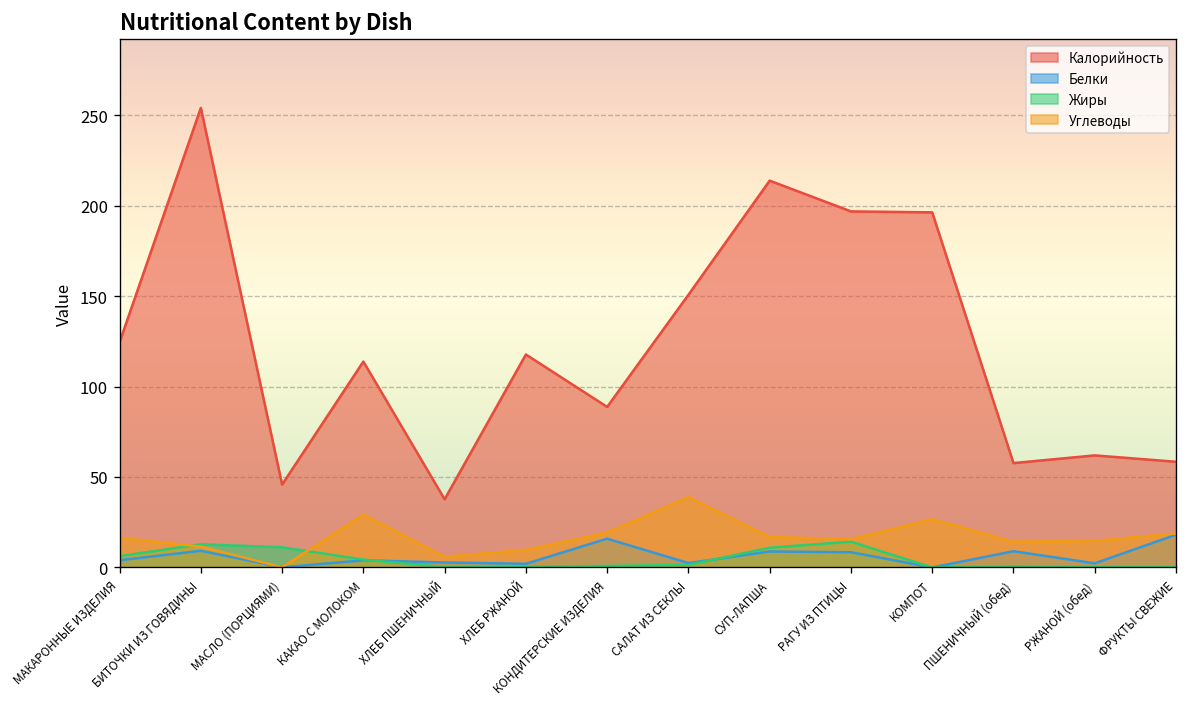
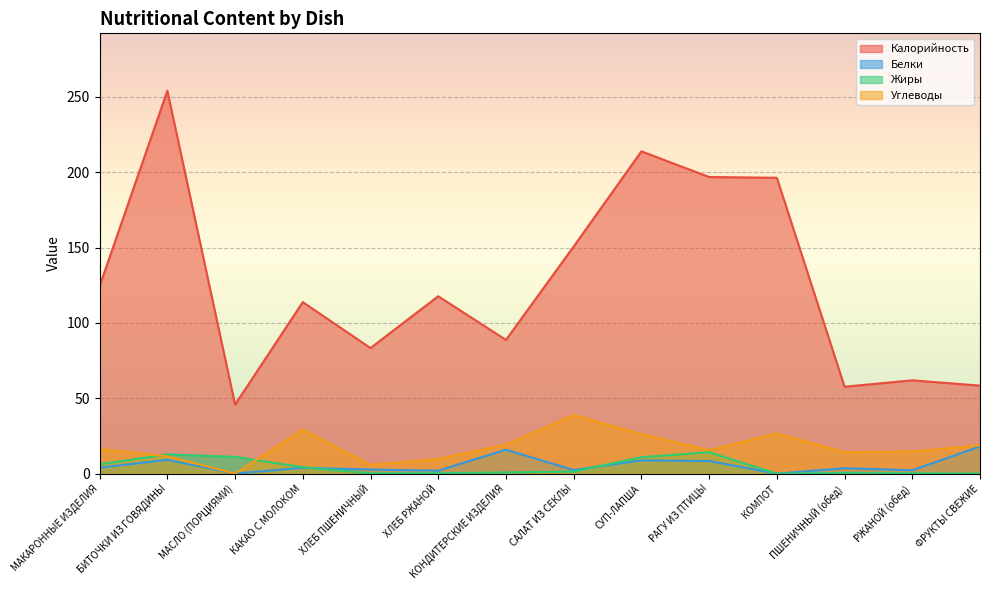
Калорийность, ХЛЕБ ПШЕНИЧНЫЙ: 38 -> 83
Углеводы, СУП-ЛАПША: 17 -> 26
Белки, ПШЕНИЧНЫЙ (обед): 9 -> 4
